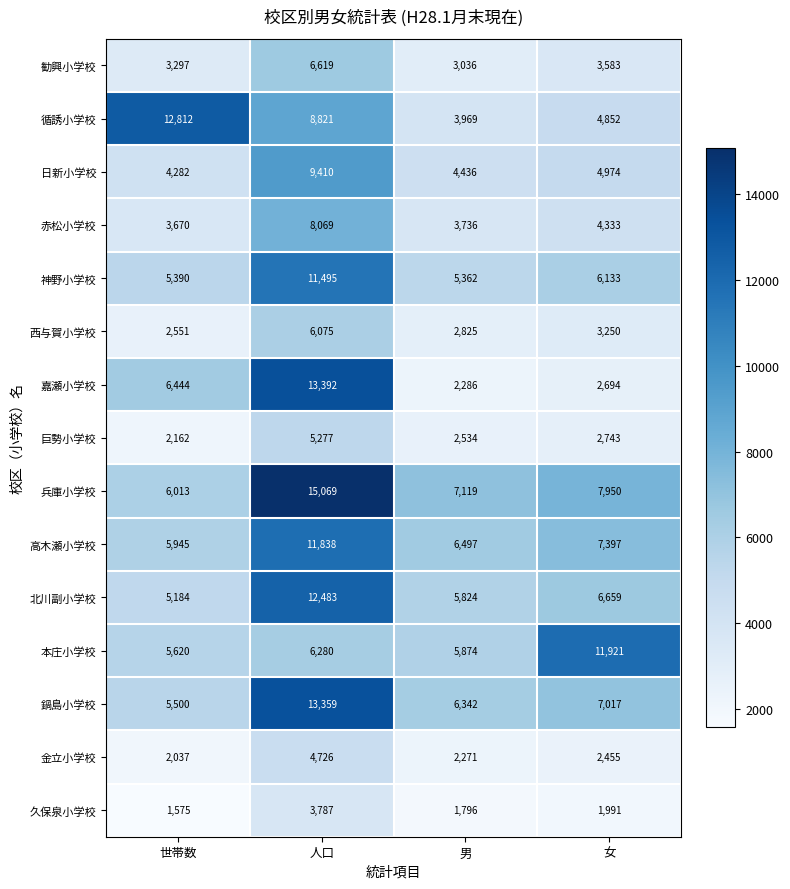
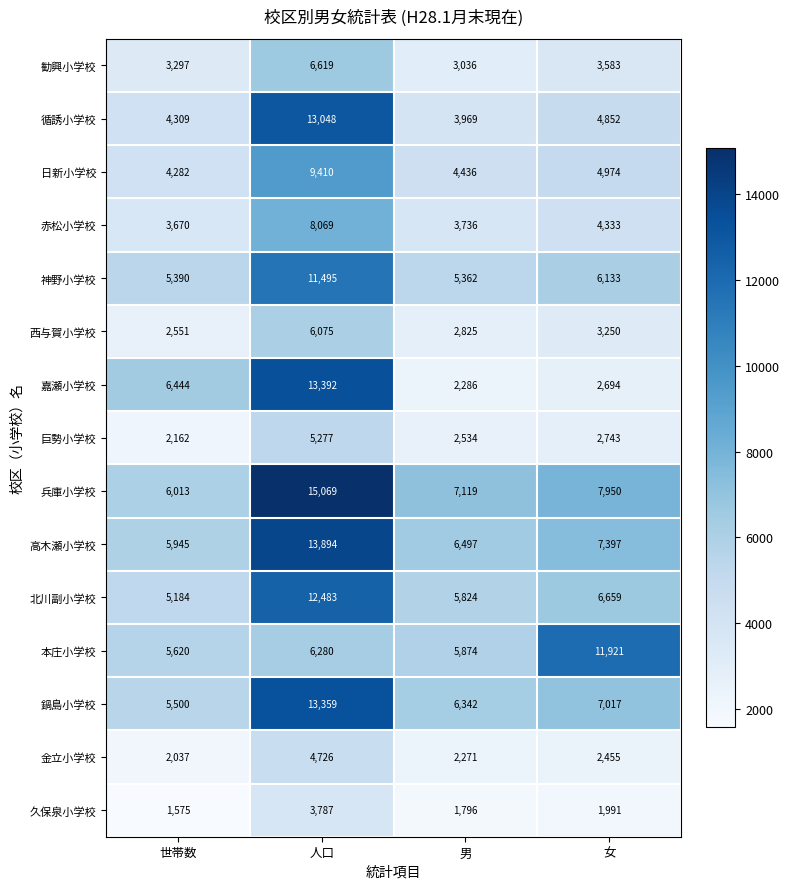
循誘小学校, 世帯数: 12,812 -> 4,309
循誘小学校, 人口: 8,821 -> 13,048
高木瀬小学校, 人口: 11,838 -> 13,894
